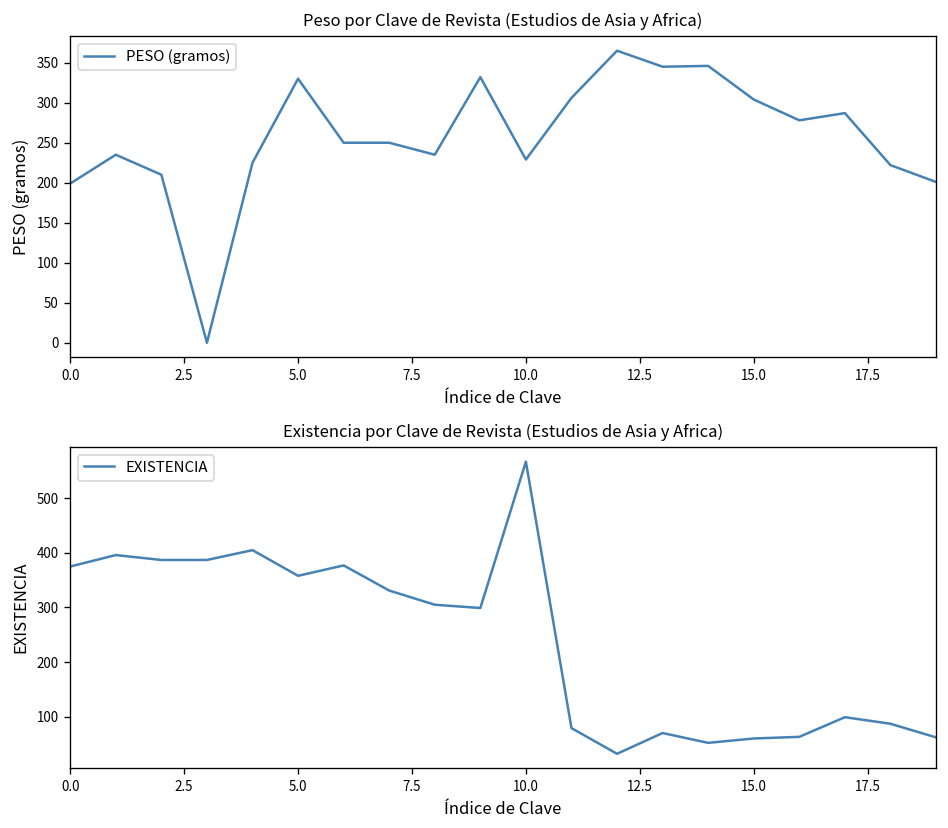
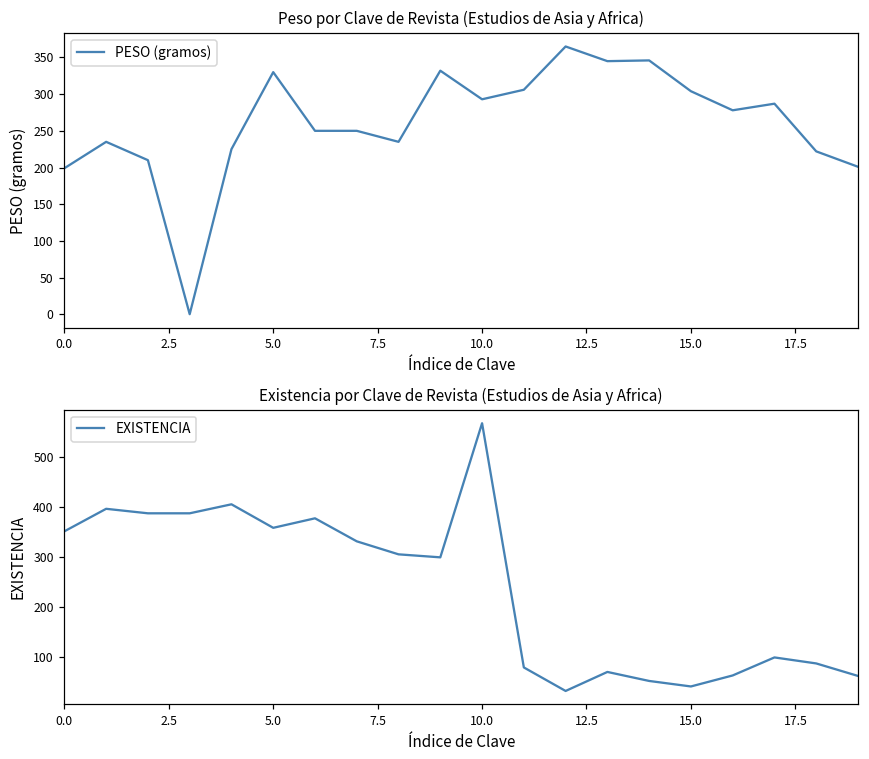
Peso por Clave de Revista (Estudios de Asia y Africa), 10.0: 230 -> 290
Existencia por Clave de Revista (Estudios de Asia y Africa), 0.0: 380 -> 350
Existencia por Clave de Revista (Estudios de Asia y Africa), 15.0: 60 -> 40
